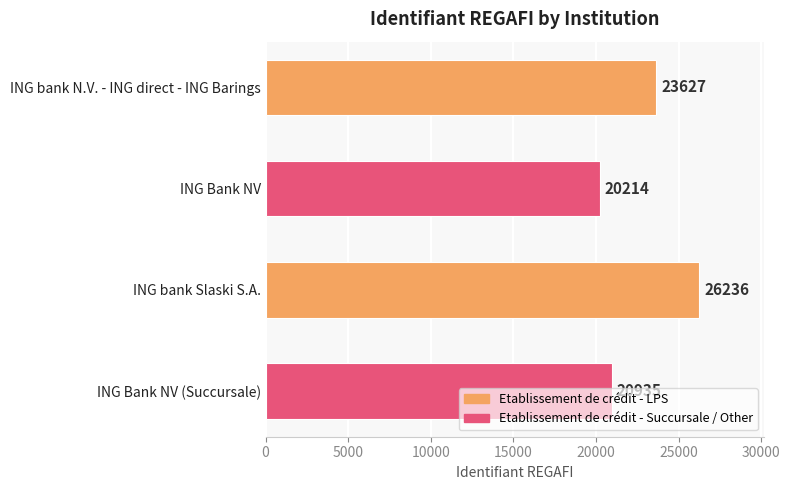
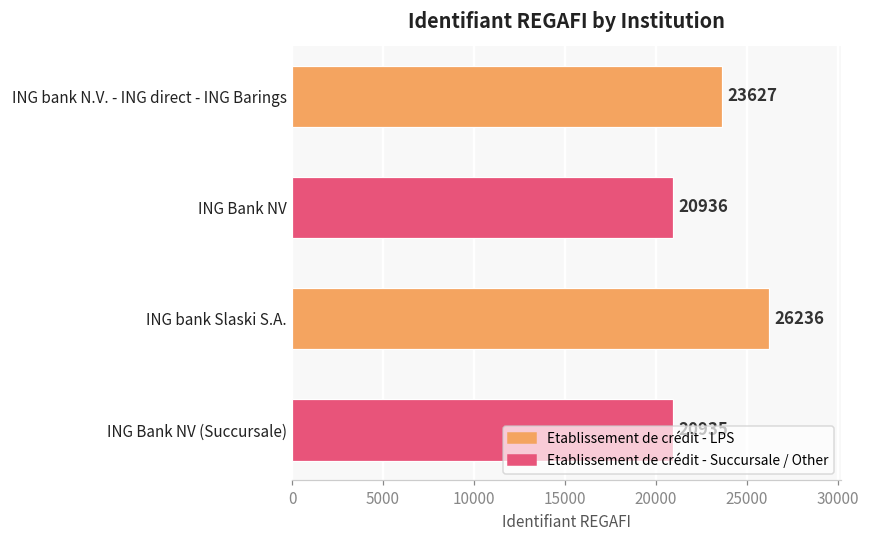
ING Bank NV: 20214 -> 20936
